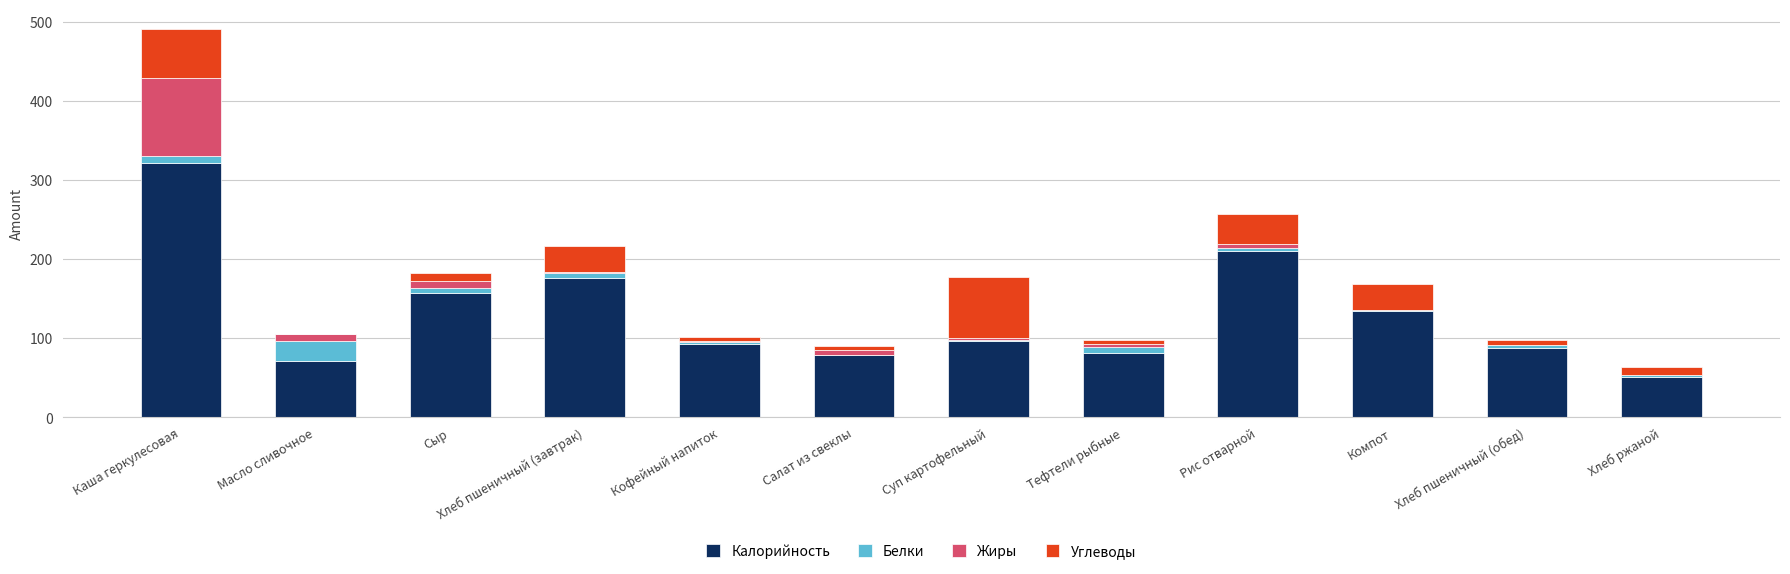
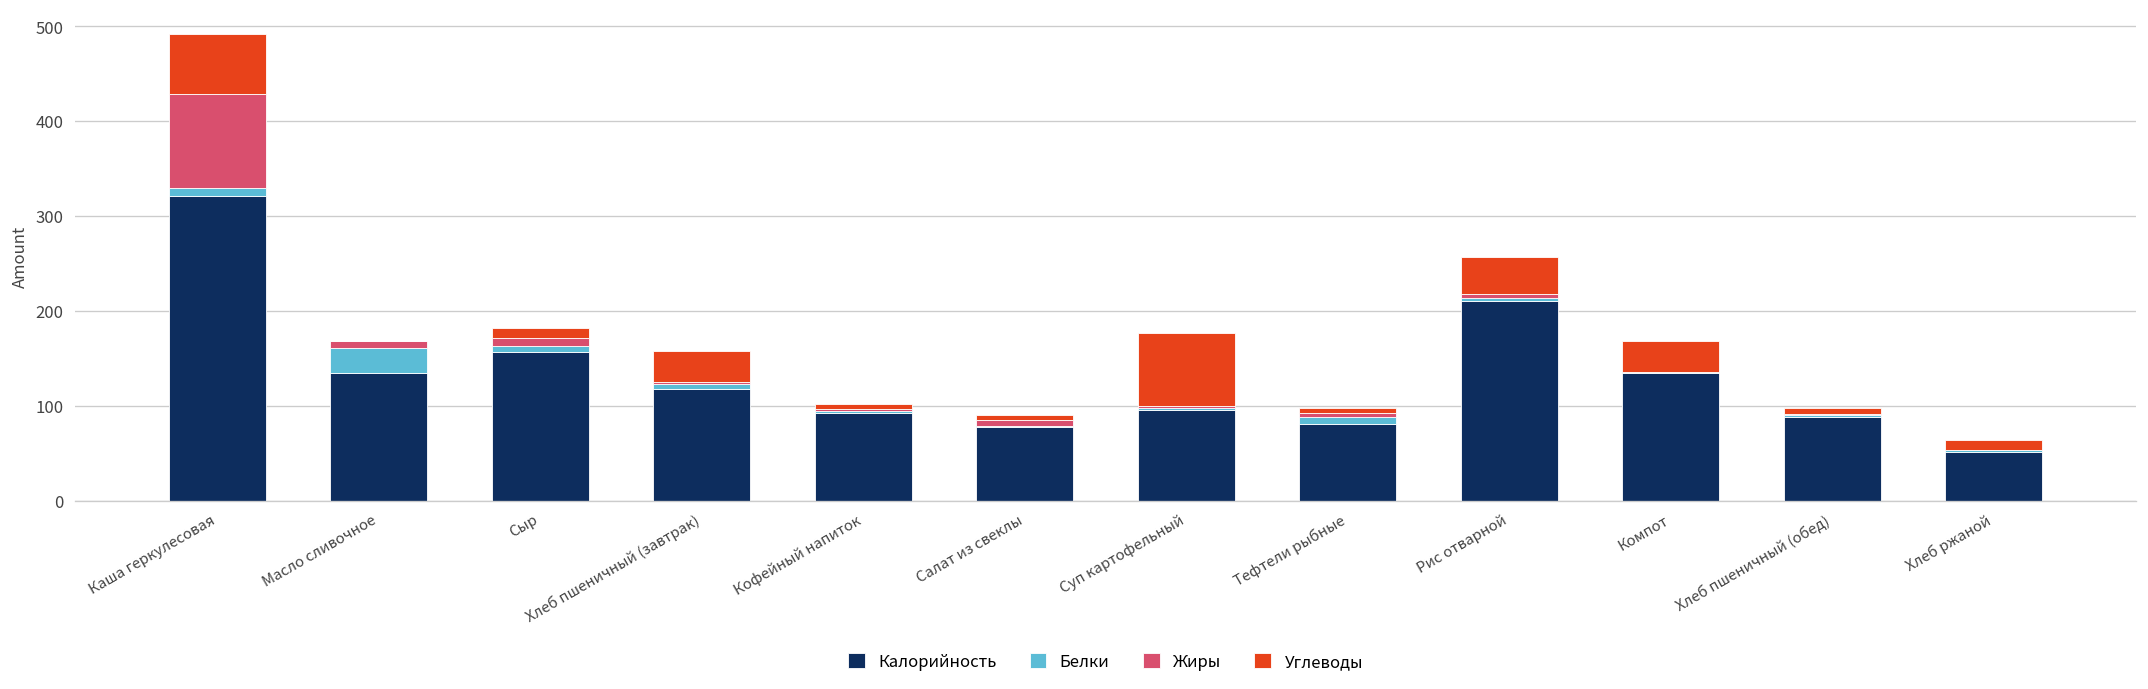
Калорийность, Масло сливочное: 70 -> 130
Калорийность, Хлеб пшеничный (завтрак): 180 -> 120
